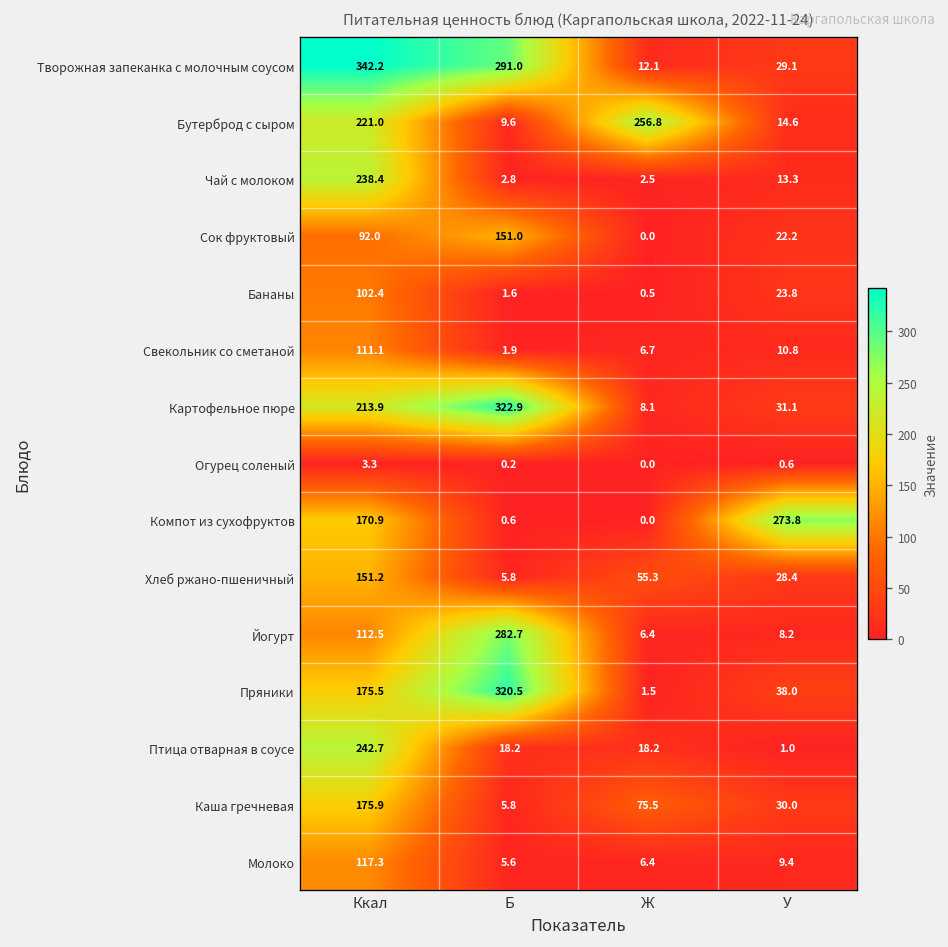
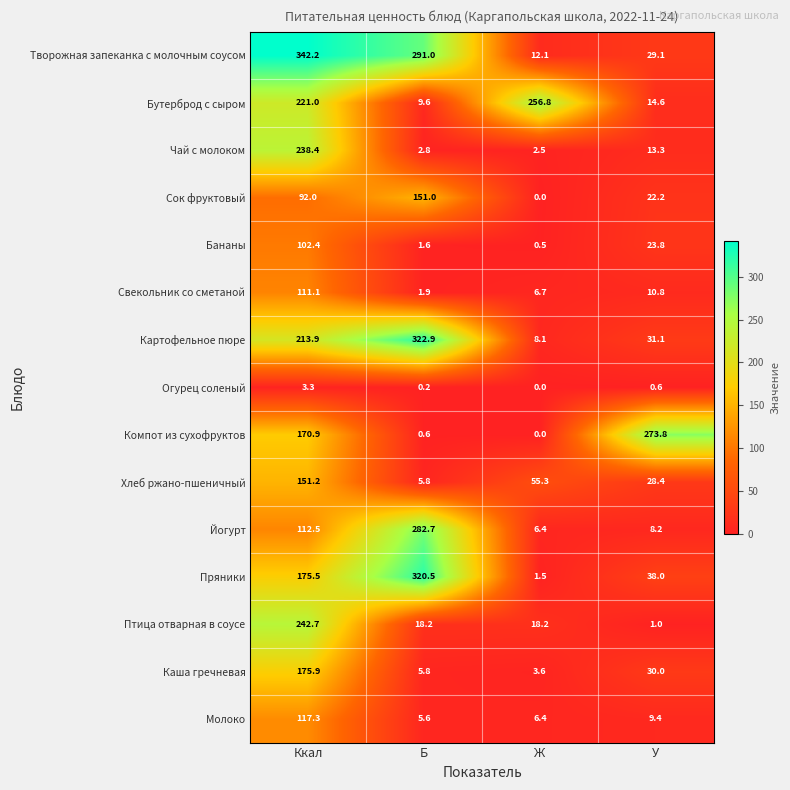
Каша гречневая, Ж: 75.5 -> 3.6
